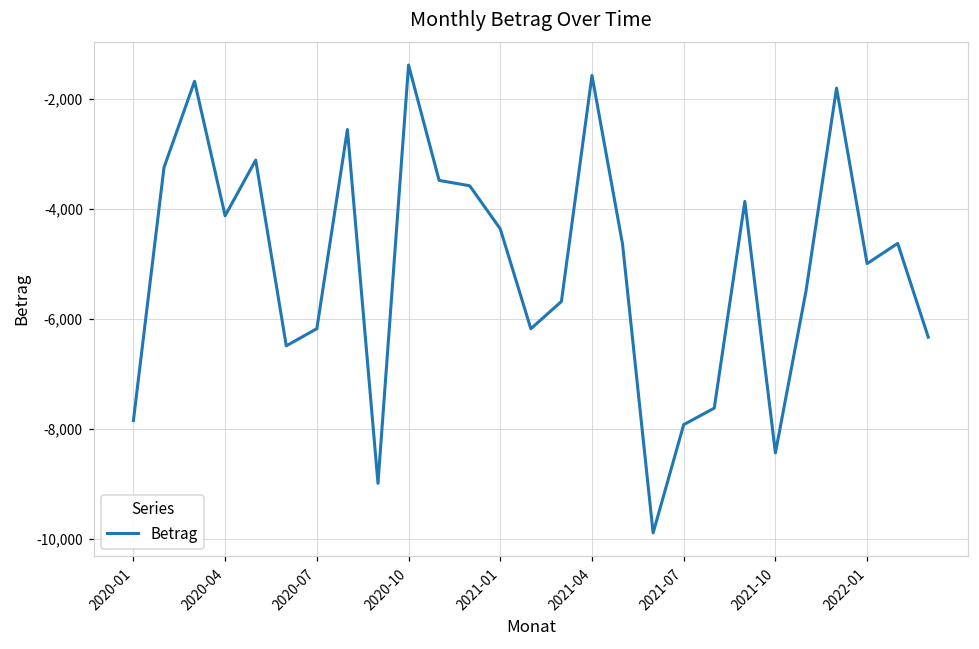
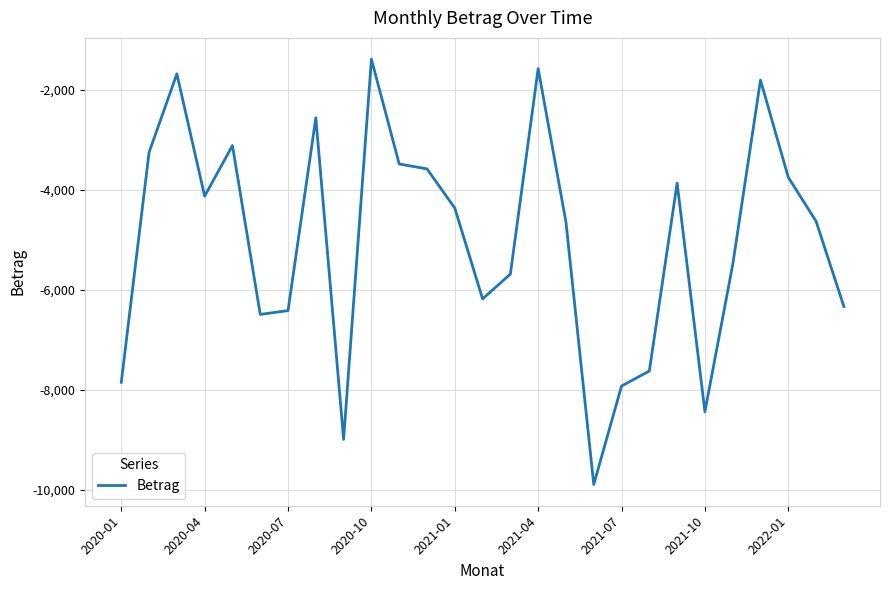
2020-07: -6,200 -> -6,400
2022-01: -5,000 -> -3,700
